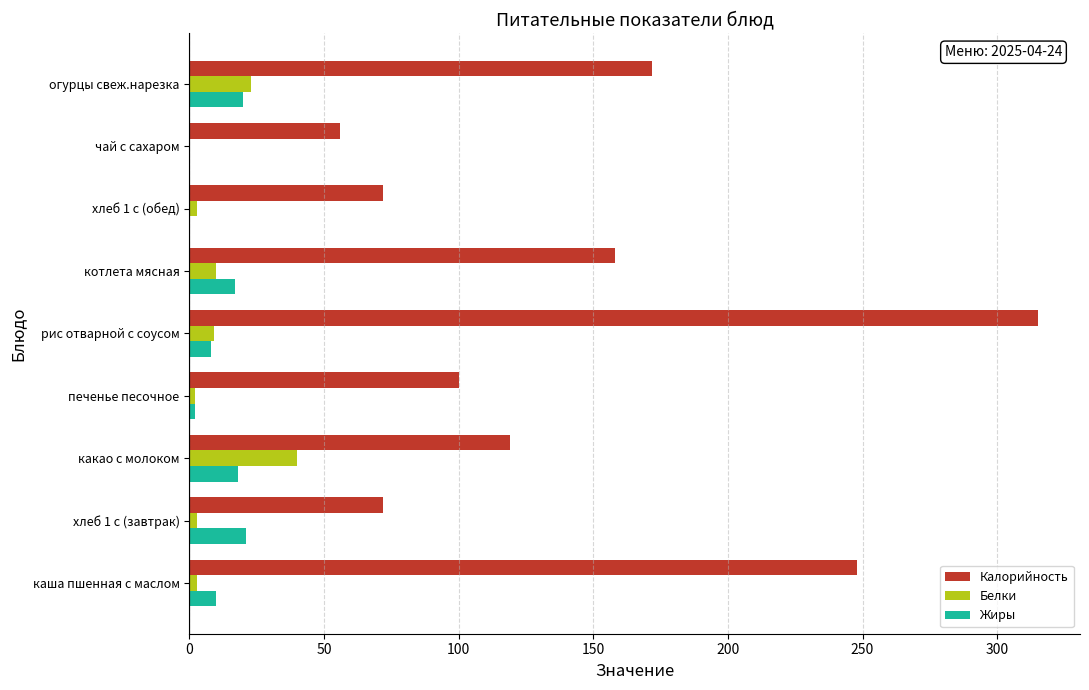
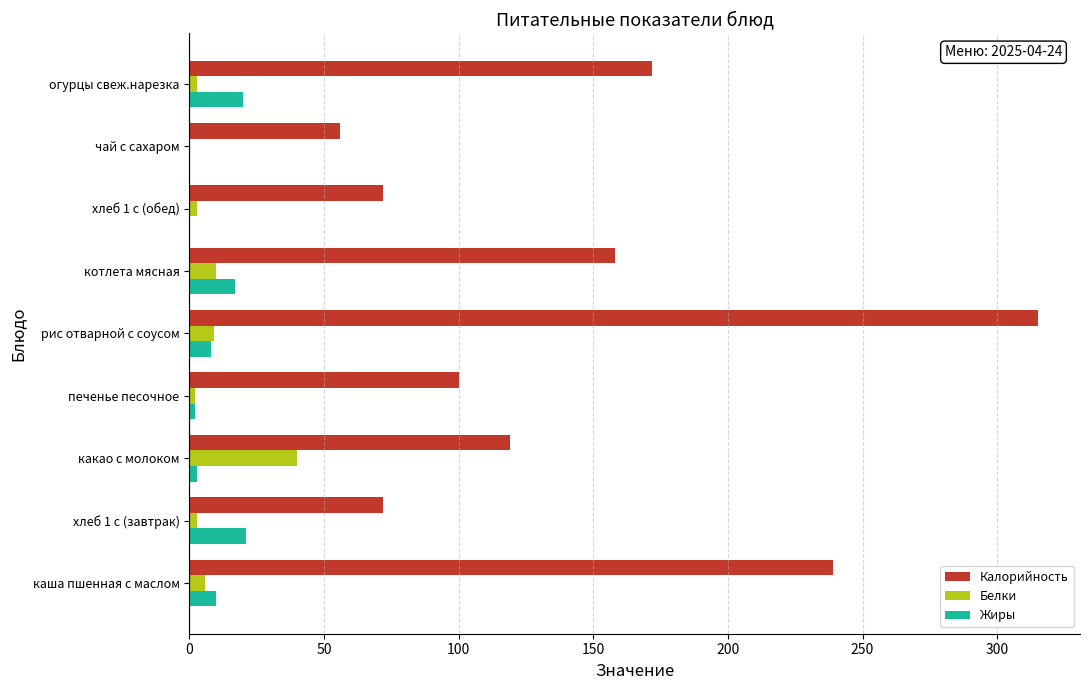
Белки, огурцы свеж.нарезка: 23 -> 3
Жиры, какао с молоком: 18 -> 3
Калорийность, каша пшенная с маслом: 248 -> 239
Белки, каша пшенная с маслом: 3 -> 6
